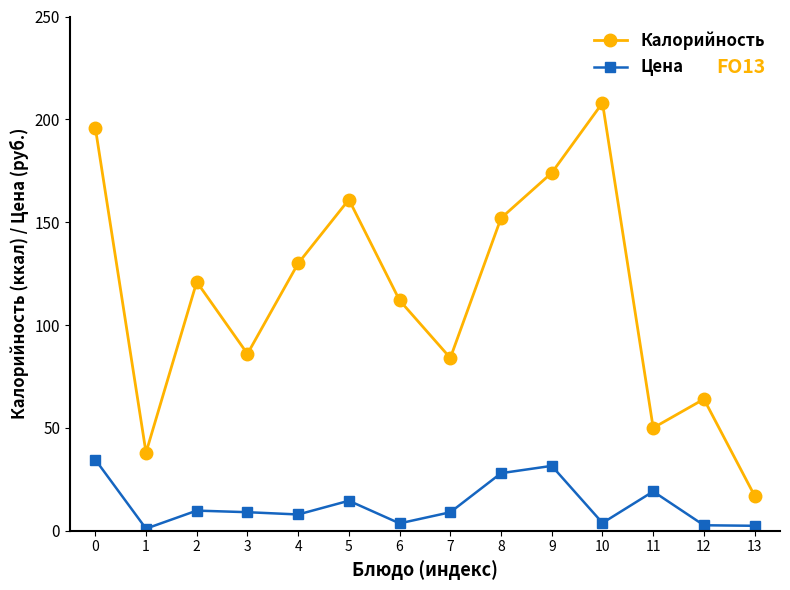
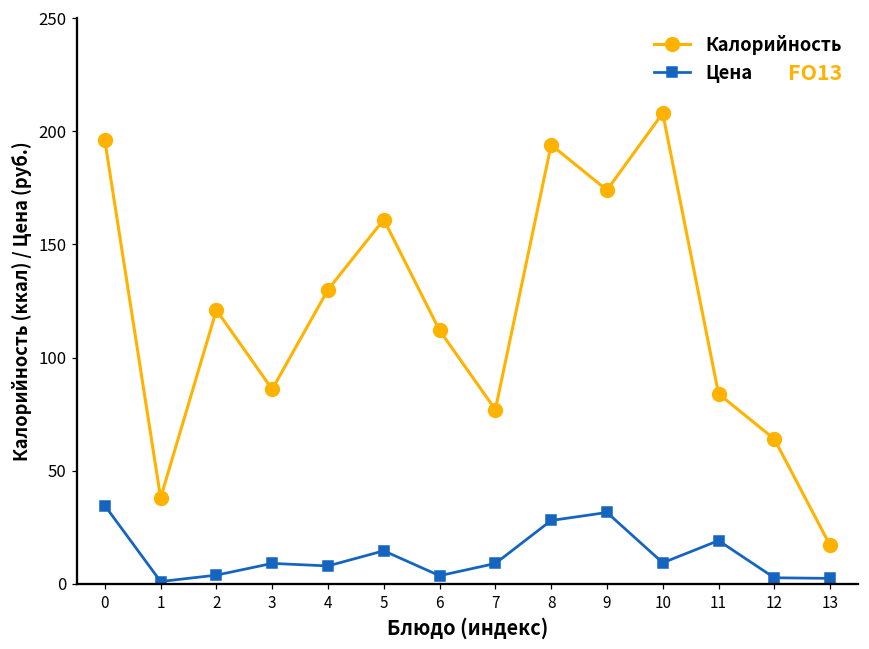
Цена, 2: 10 -> 4
Калорийность, 7: 84 -> 77
Калорийность, 8: 152 -> 194
Цена, 10: 4 -> 9
Калорийность, 11: 50 -> 84
